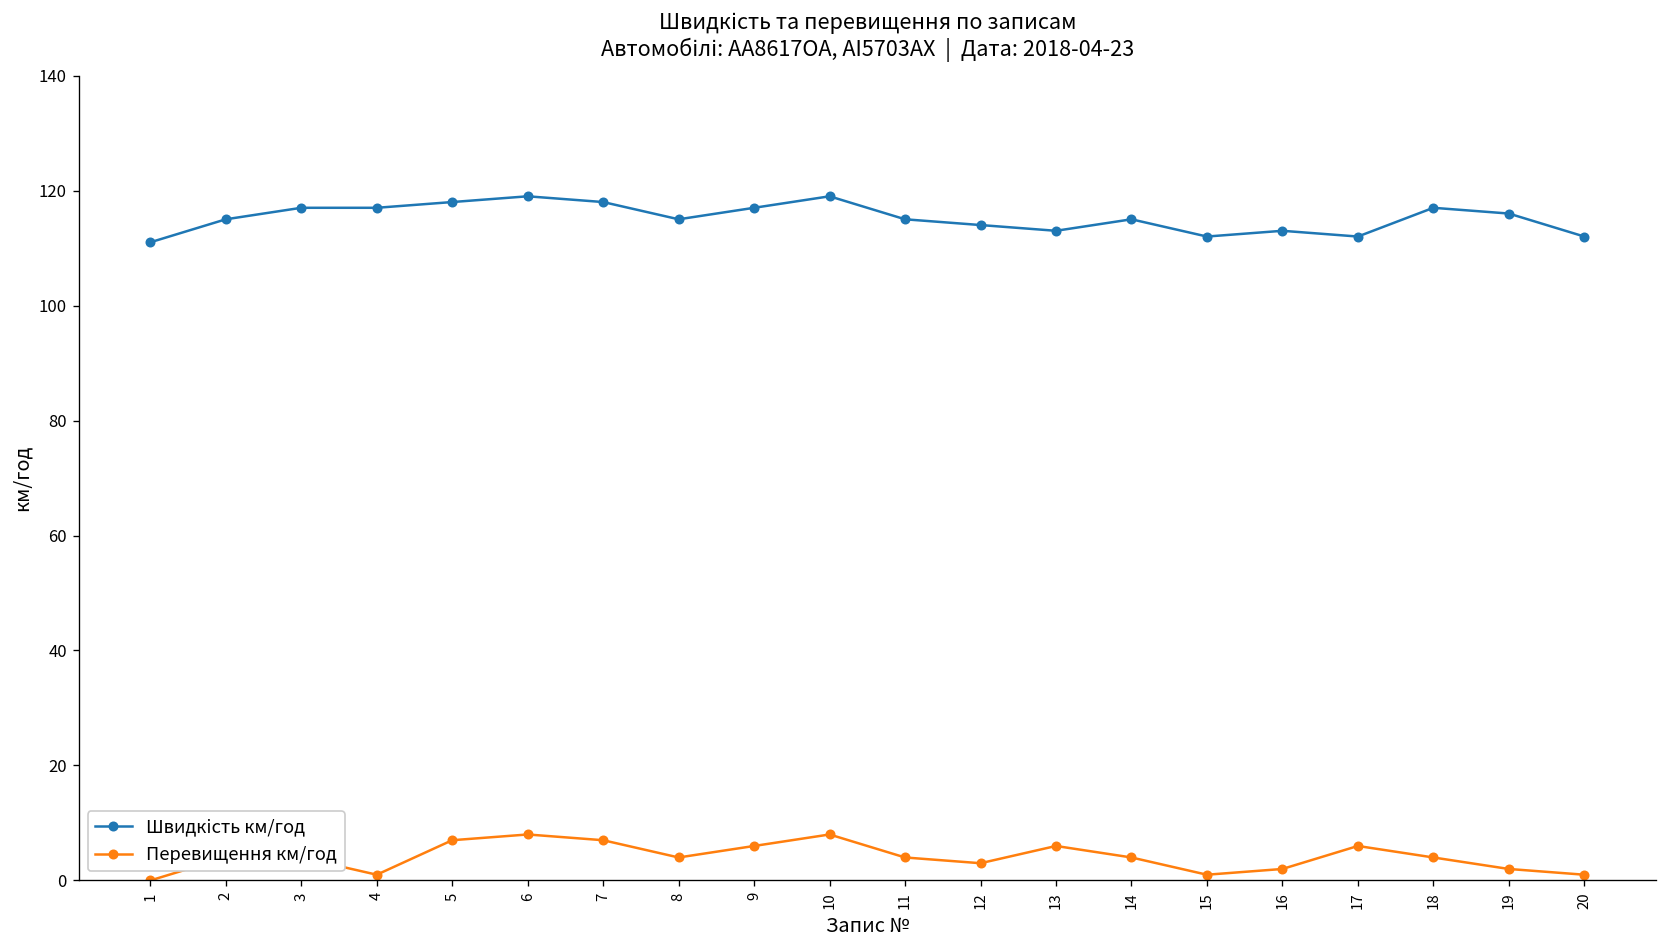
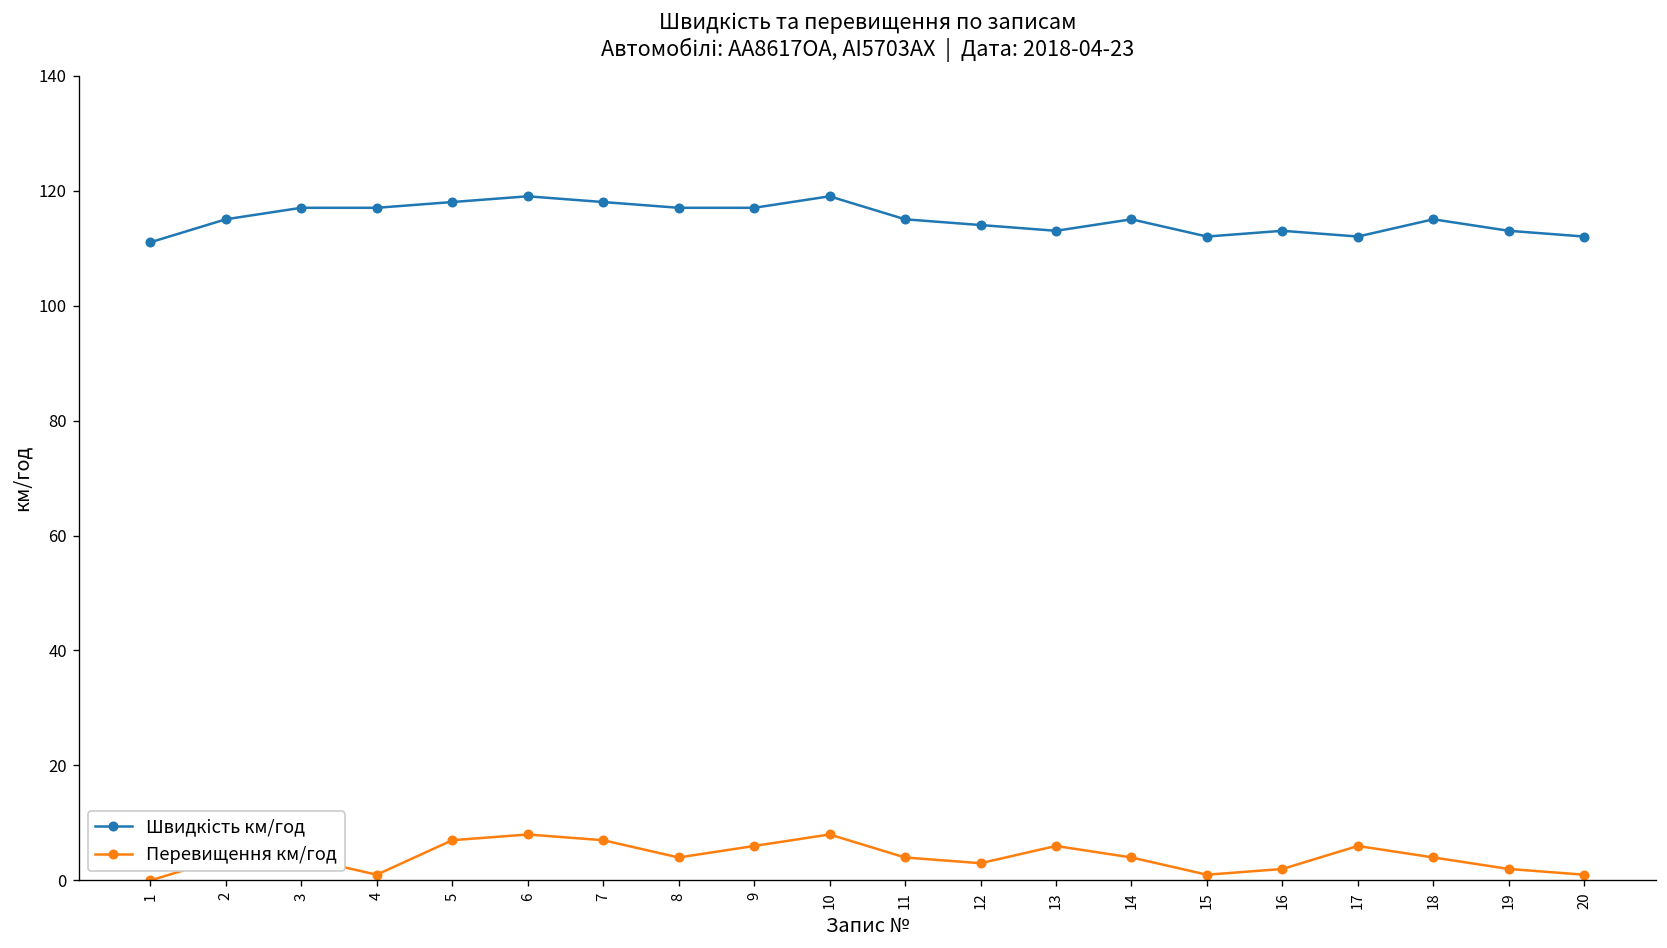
Швидкість км/год, 8: 115 -> 117
Швидкість км/год, 18: 117 -> 115
Швидкість км/год, 19: 116 -> 113
